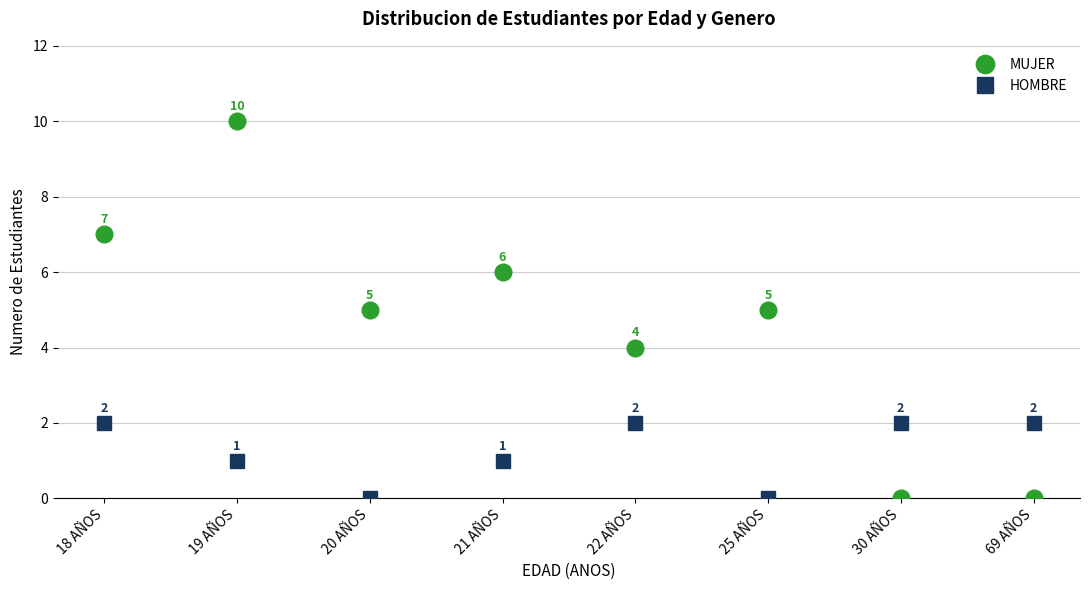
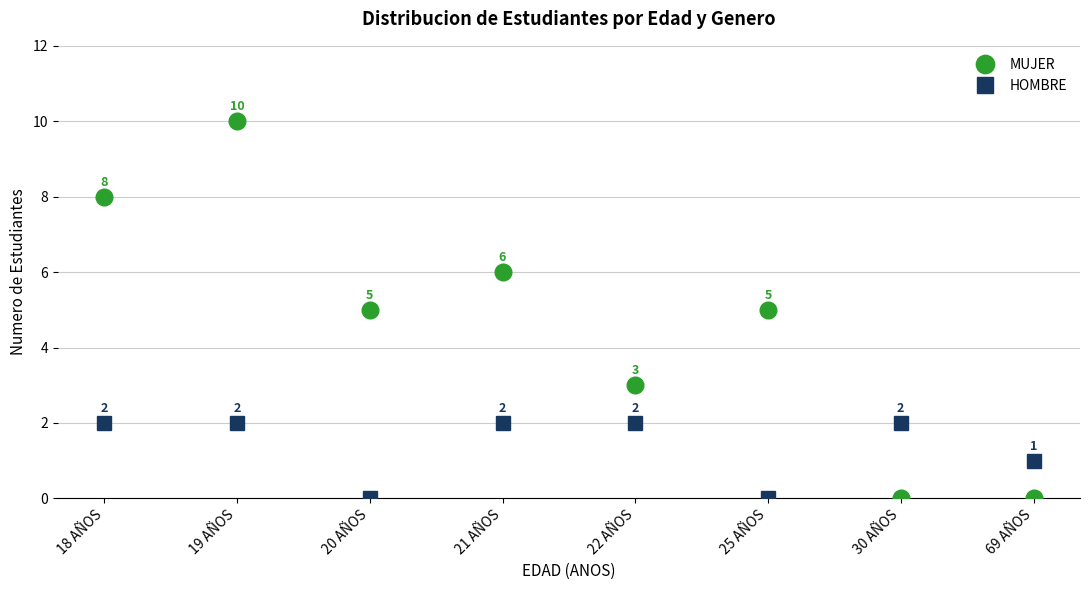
MUJER, 18 AÑOS: 7 -> 8
HOMBRE, 19 AÑOS: 1 -> 2
HOMBRE, 21 AÑOS: 1 -> 2
MUJER, 22 AÑOS: 4 -> 3
HOMBRE, 69 AÑOS: 2 -> 1
